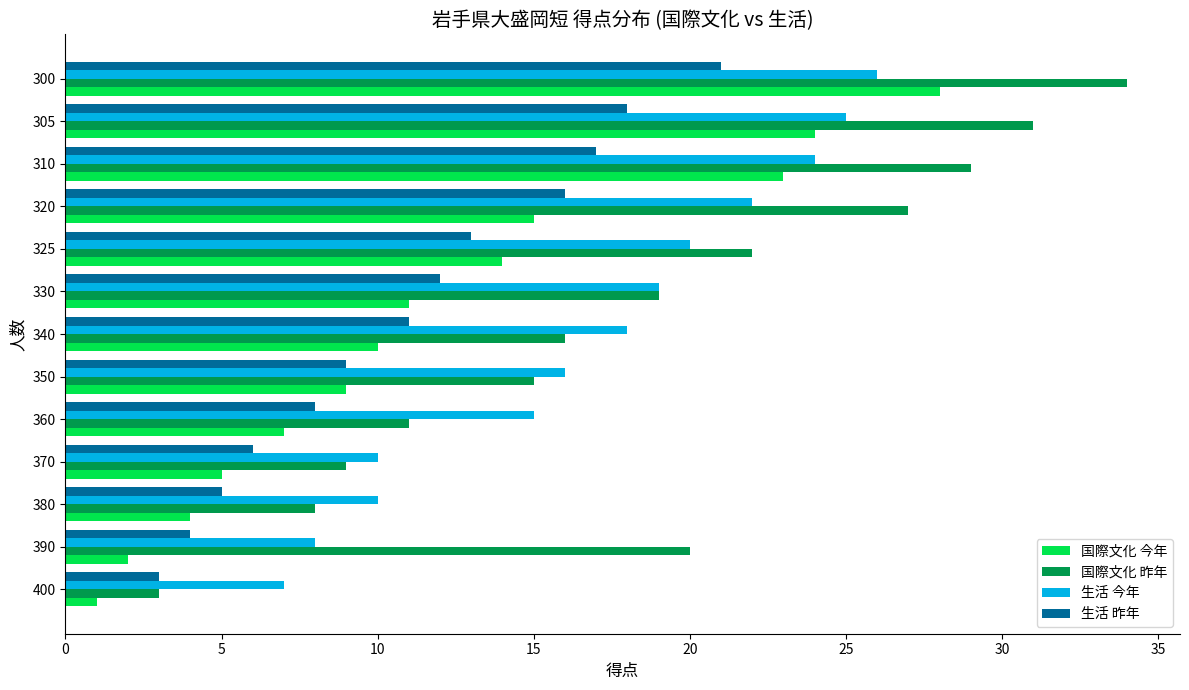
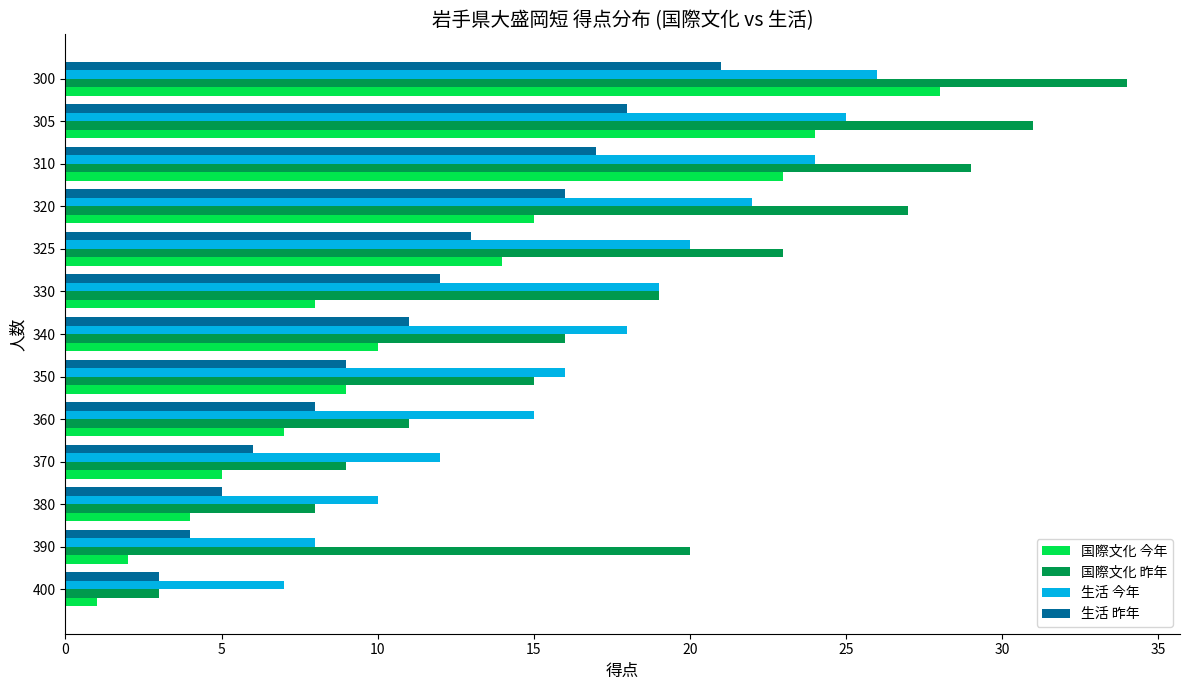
国際文化 昨年, 325: 22 -> 23
国際文化 今年, 330: 11 -> 8
生活 今年, 370: 10 -> 12
